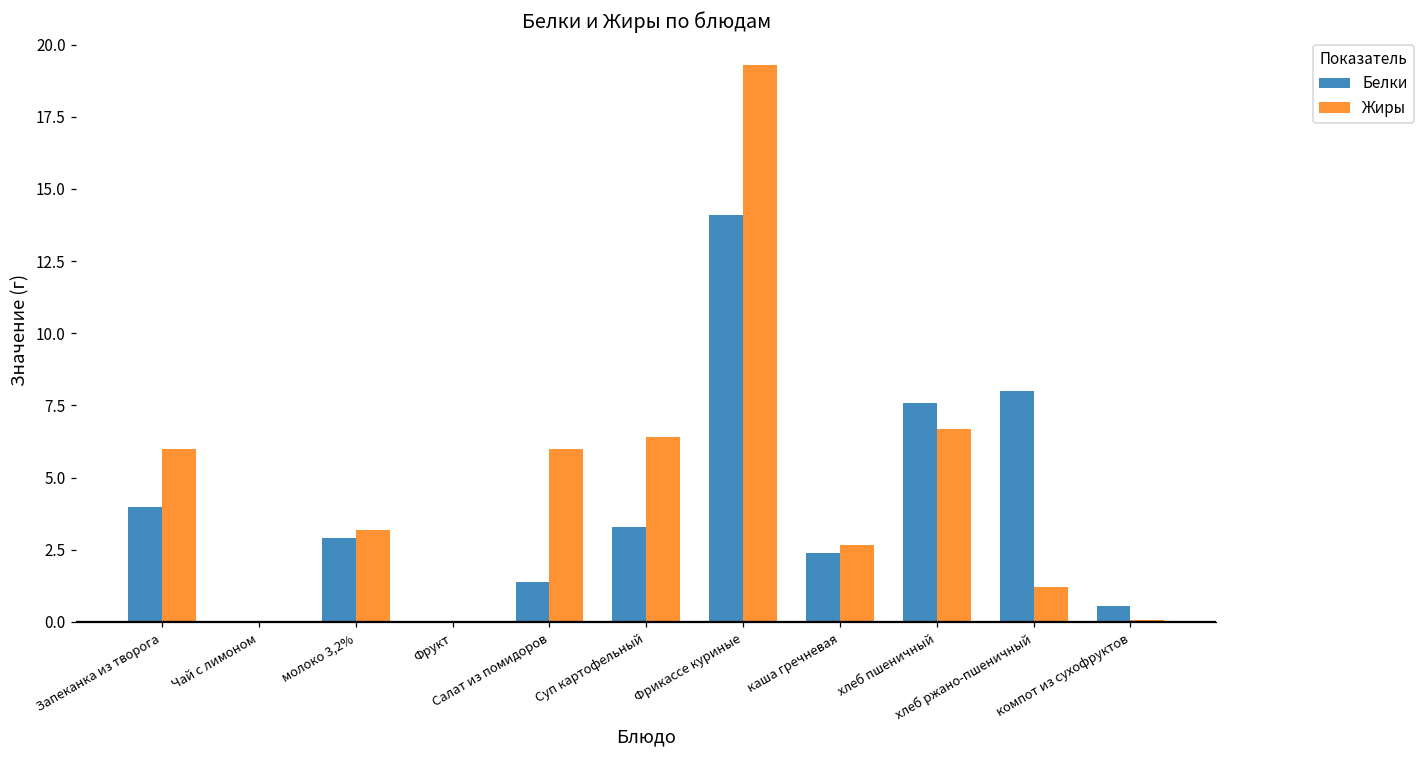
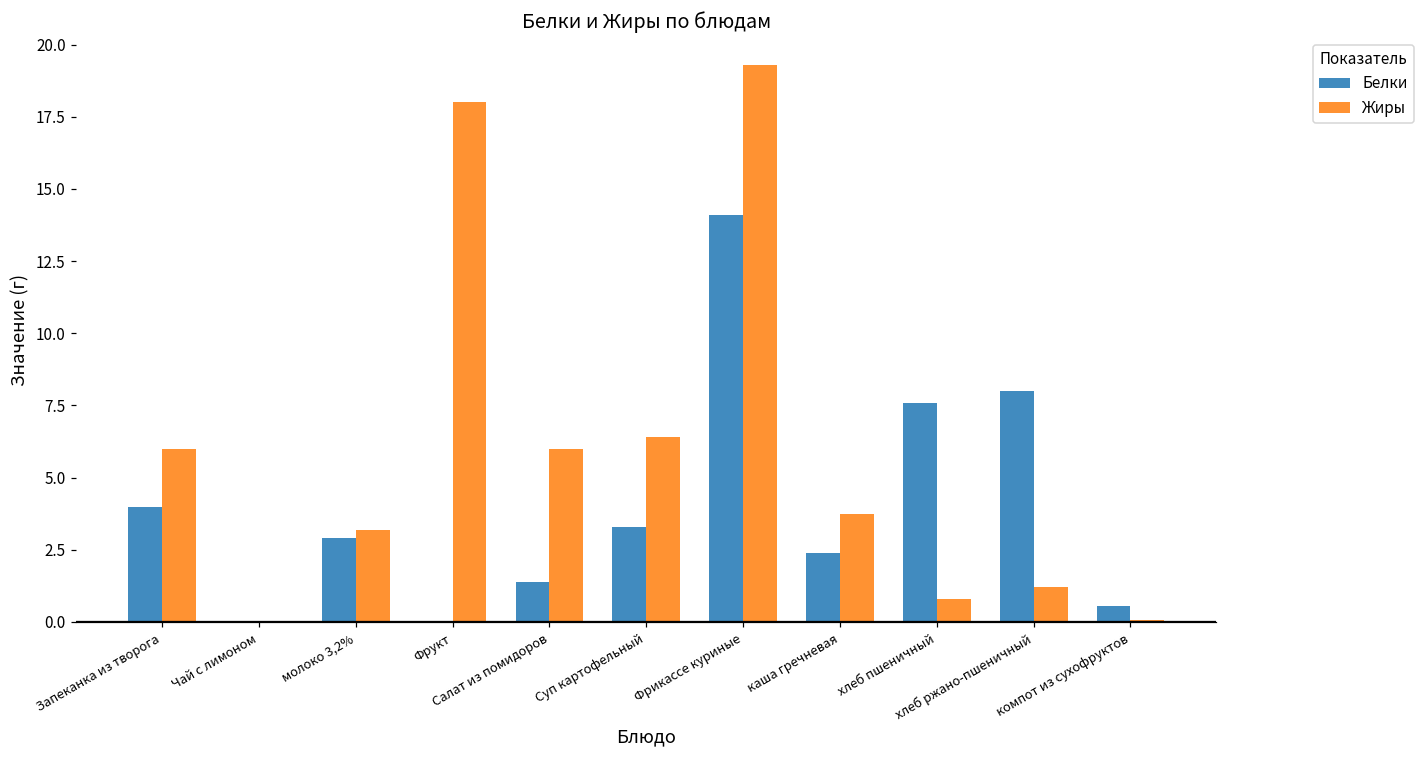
Жиры, Фрукт: 0 -> 18
Жиры, каша гречневая: 2.7 -> 3.8
Жиры, хлеб пшеничный: 6.7 -> 0.8
